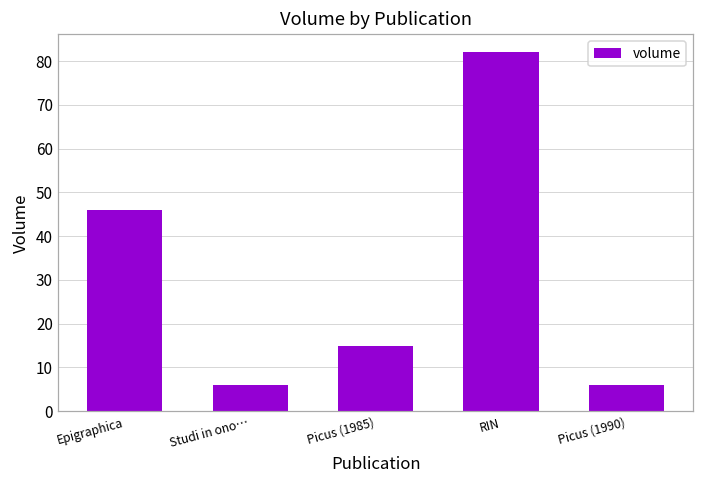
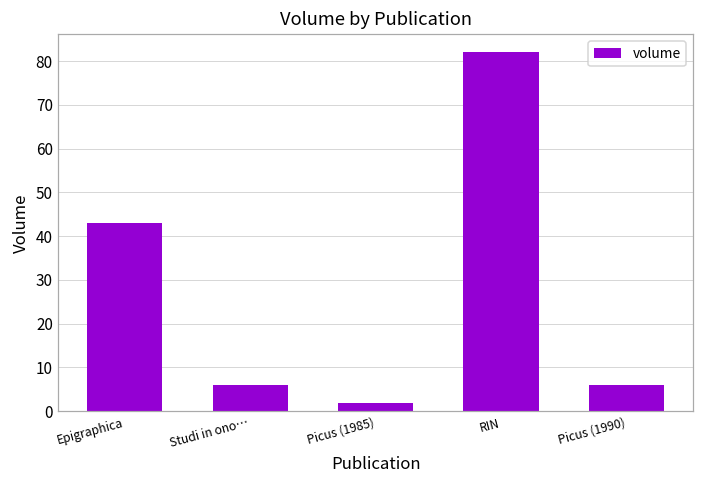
Epigraphica: 46 -> 43
Picus (1985): 15 -> 2
